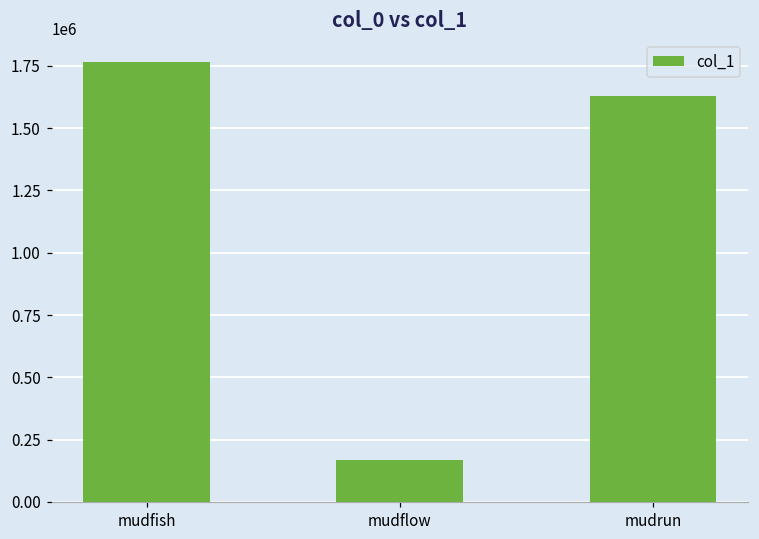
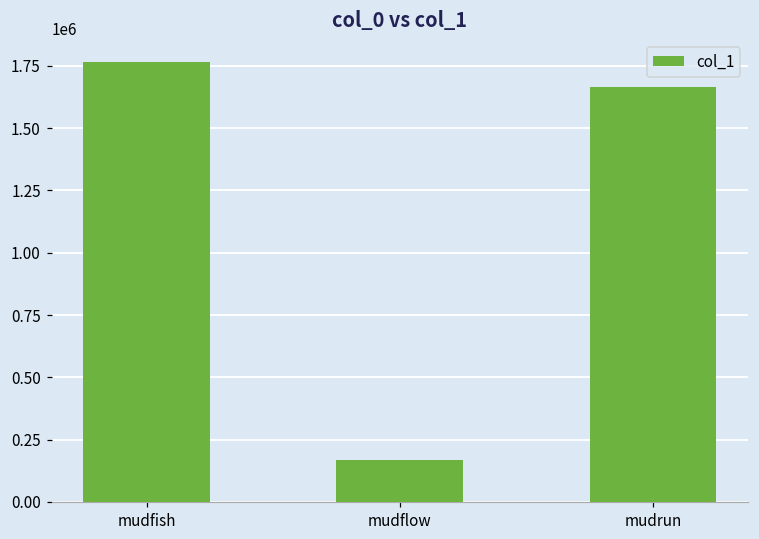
mudrun: 1630000 -> 1660000
